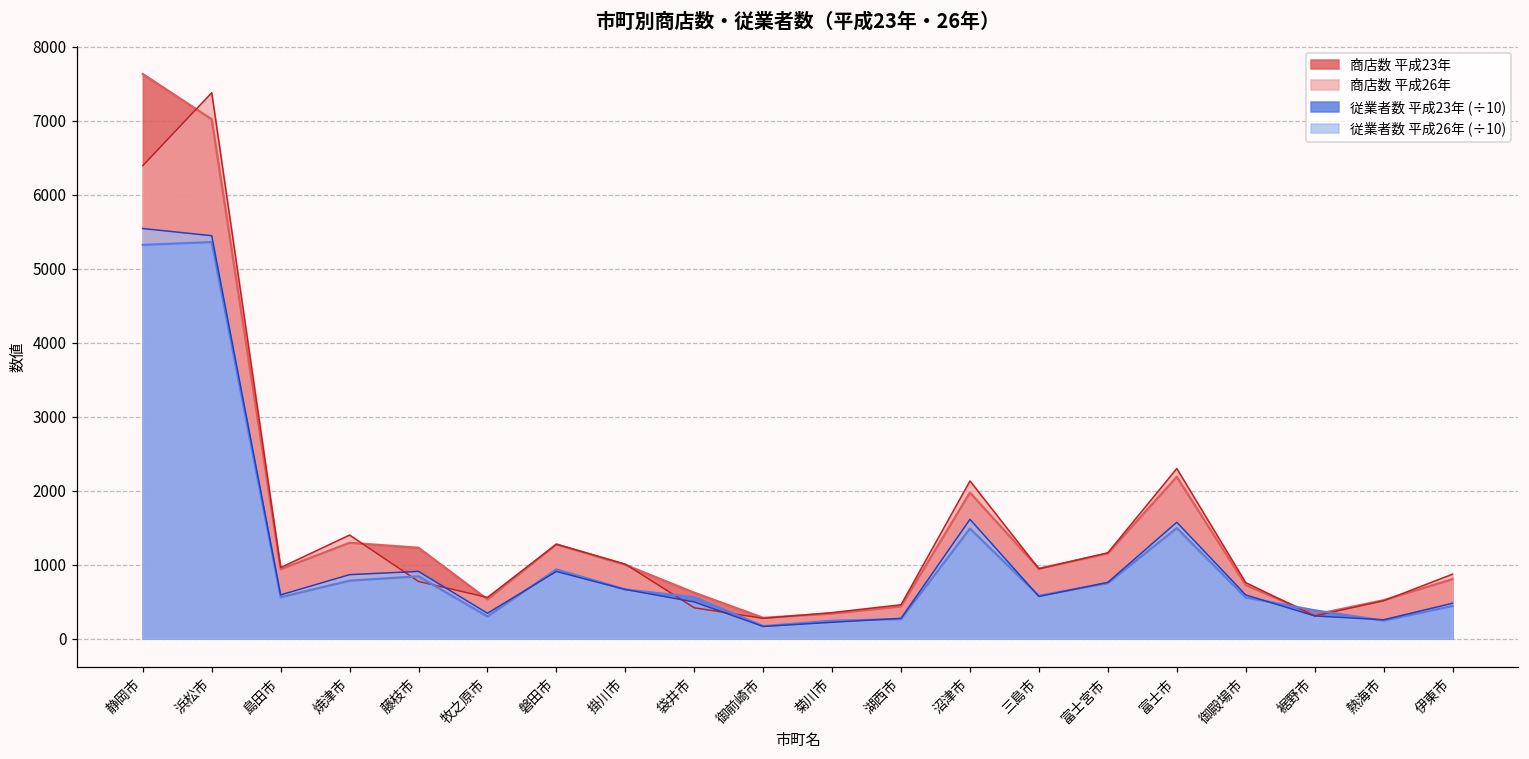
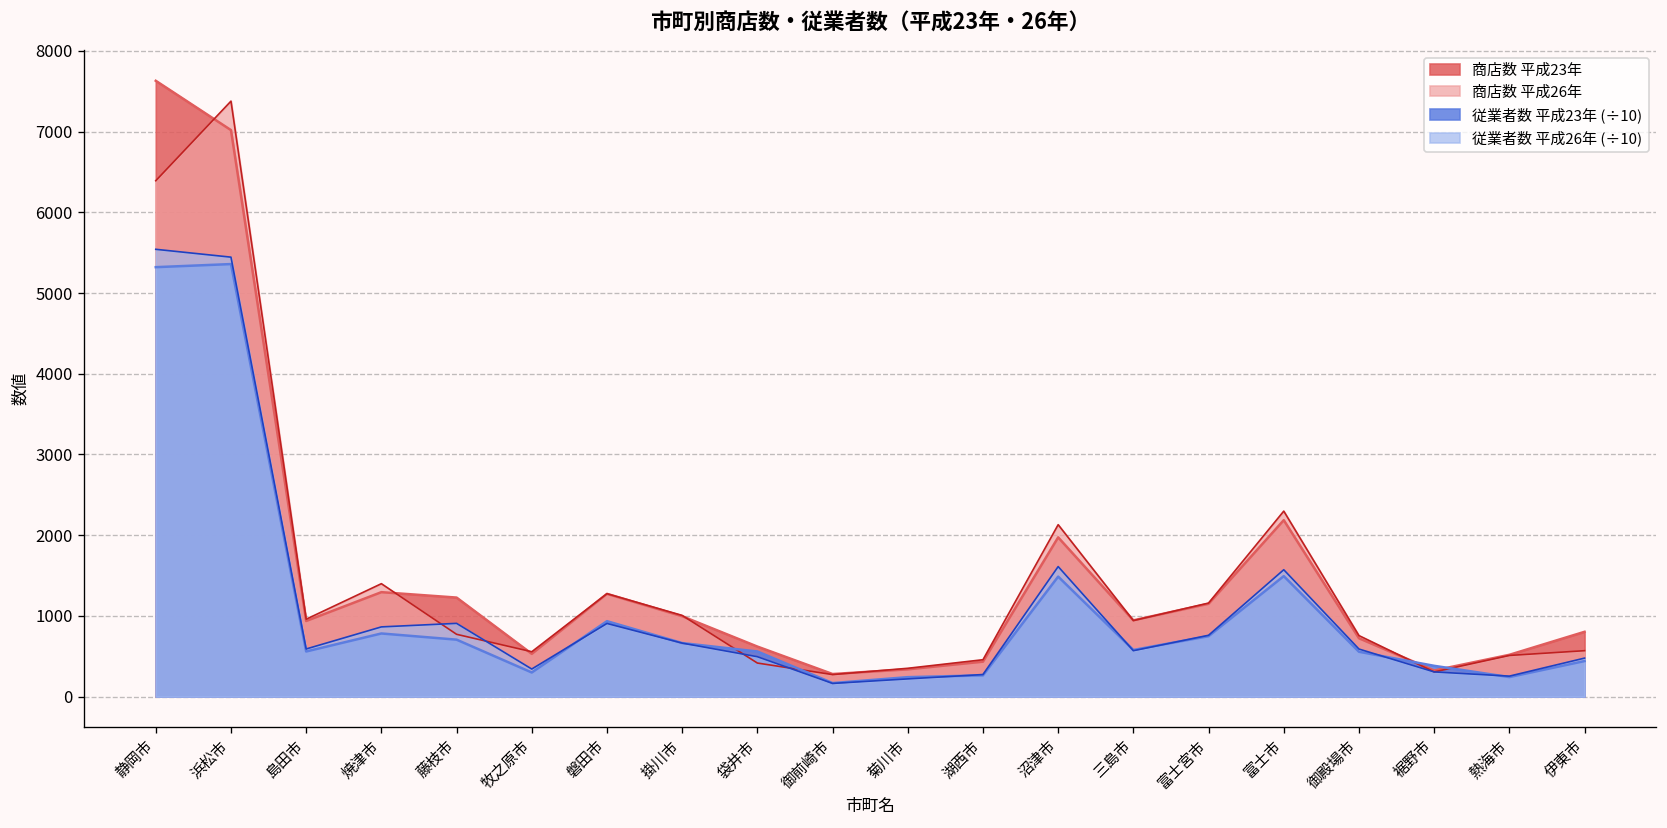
従業者数 平成23年 (÷10), 藤枝市: 800 -> 700
商店数 平成26年, 伊東市: 900 -> 600
